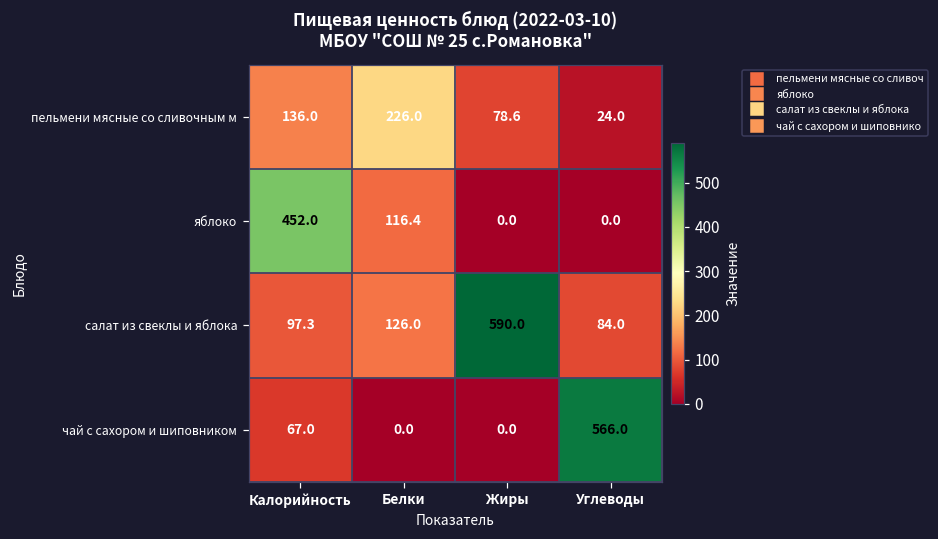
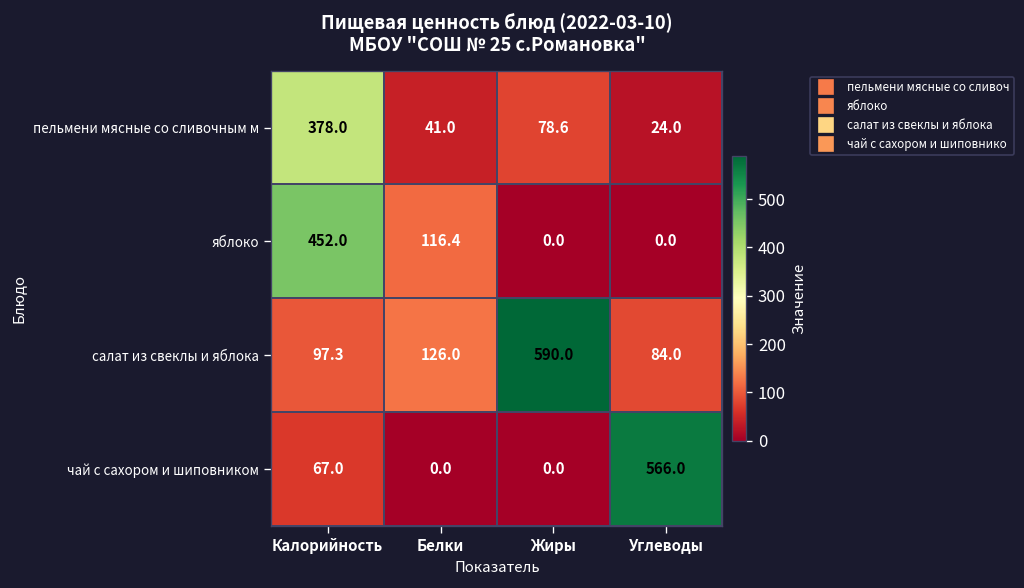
пельмени мясные со сливочным м, Калорийность: 136.0 -> 378.0
пельмени мясные со сливочным м, Белки: 226.0 -> 41.0
